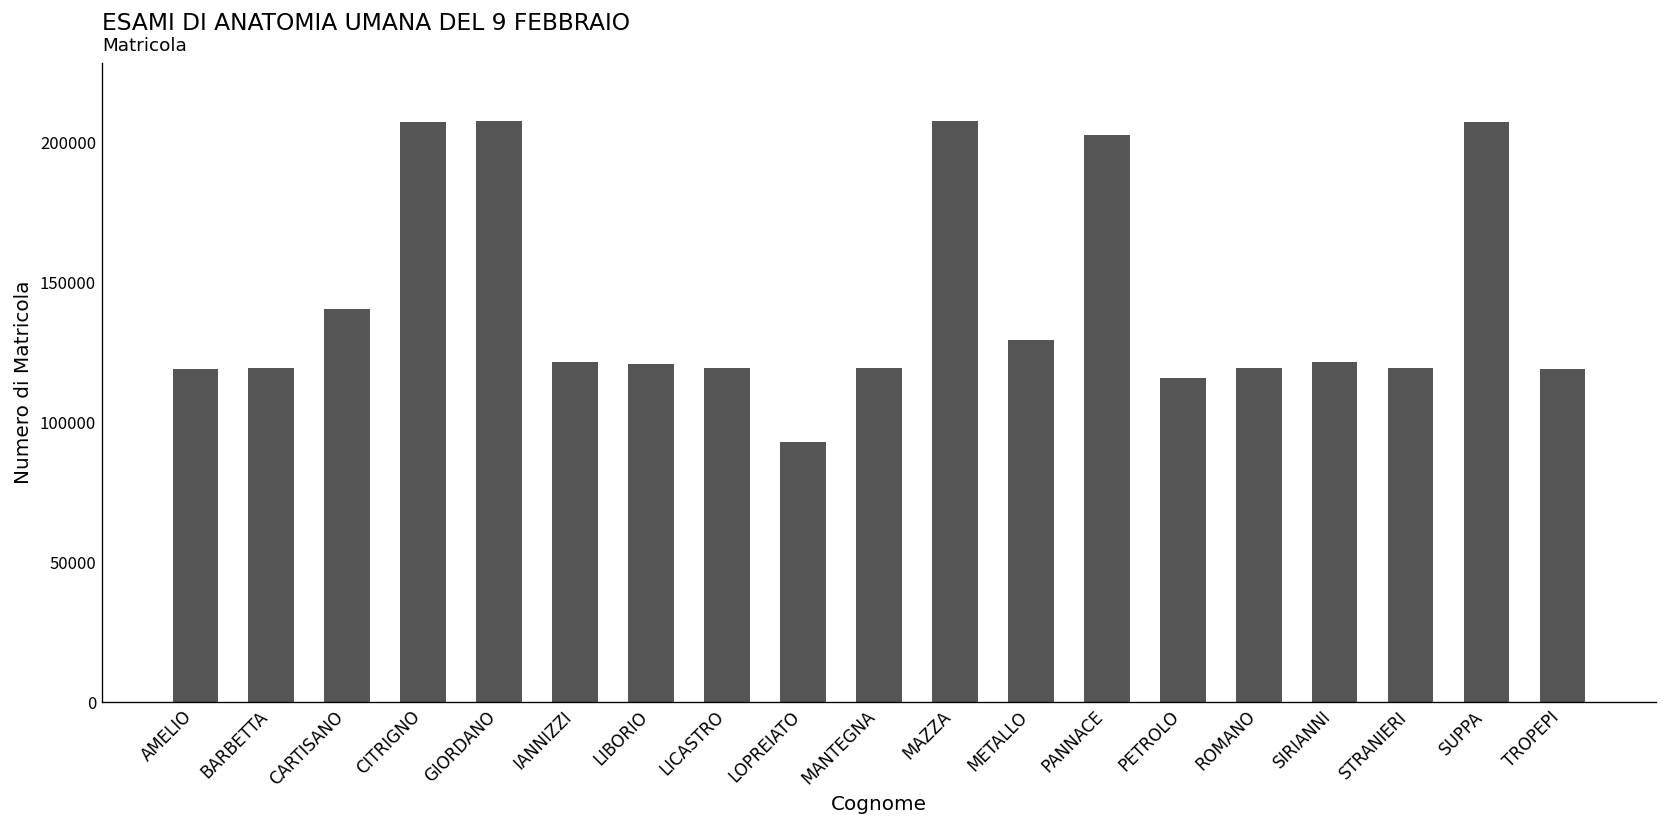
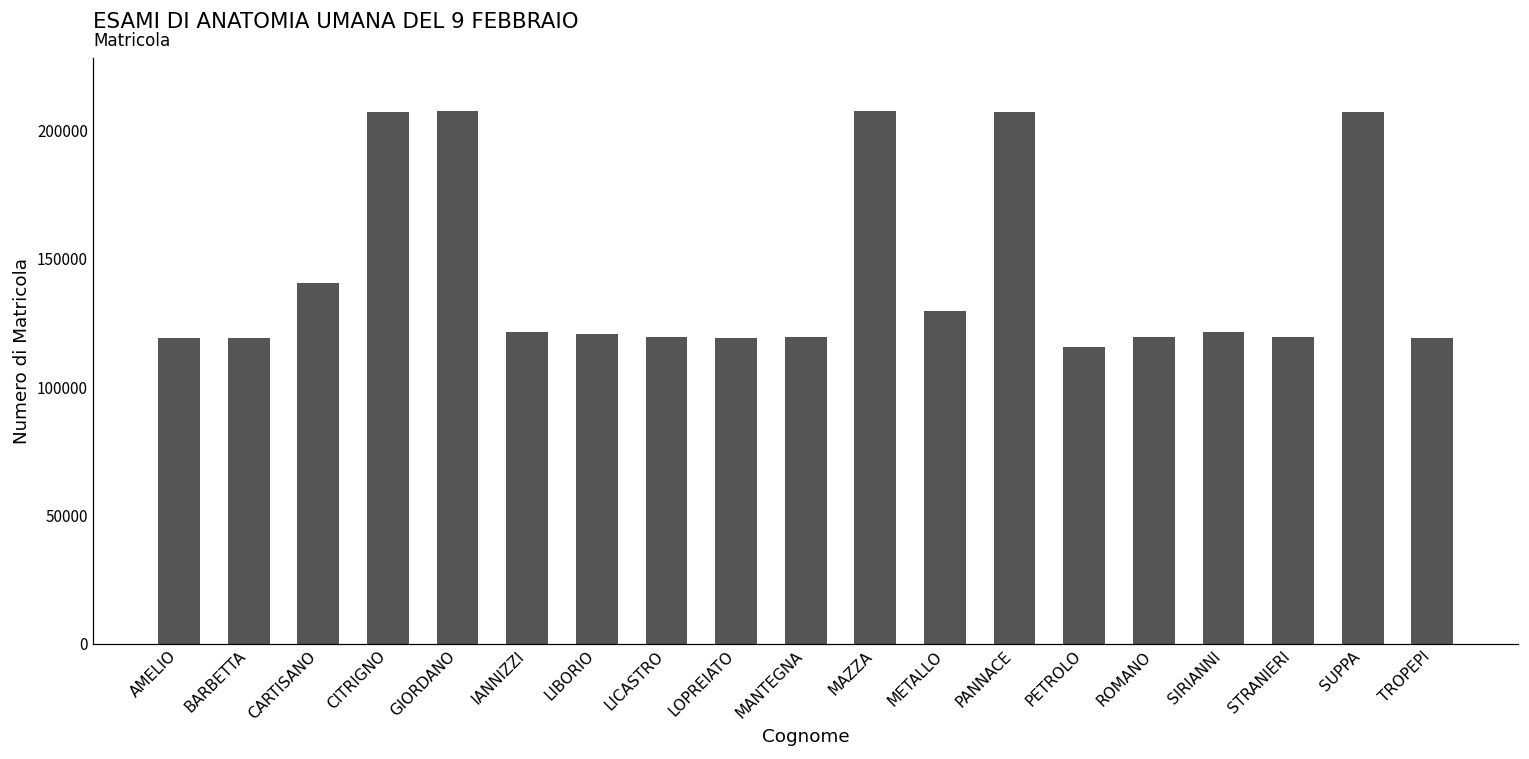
LOPREIATO: 93000 -> 119000
PANNACE: 203000 -> 207000
